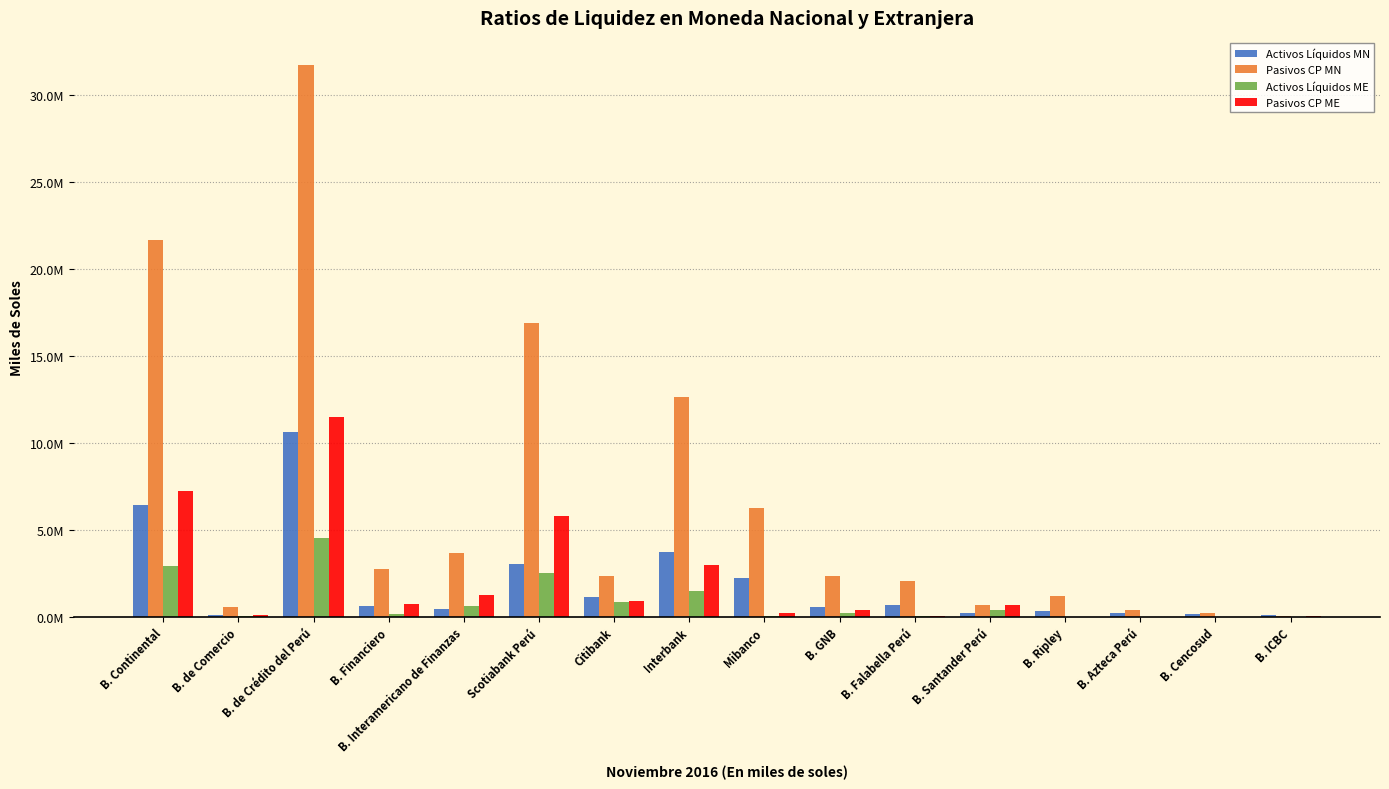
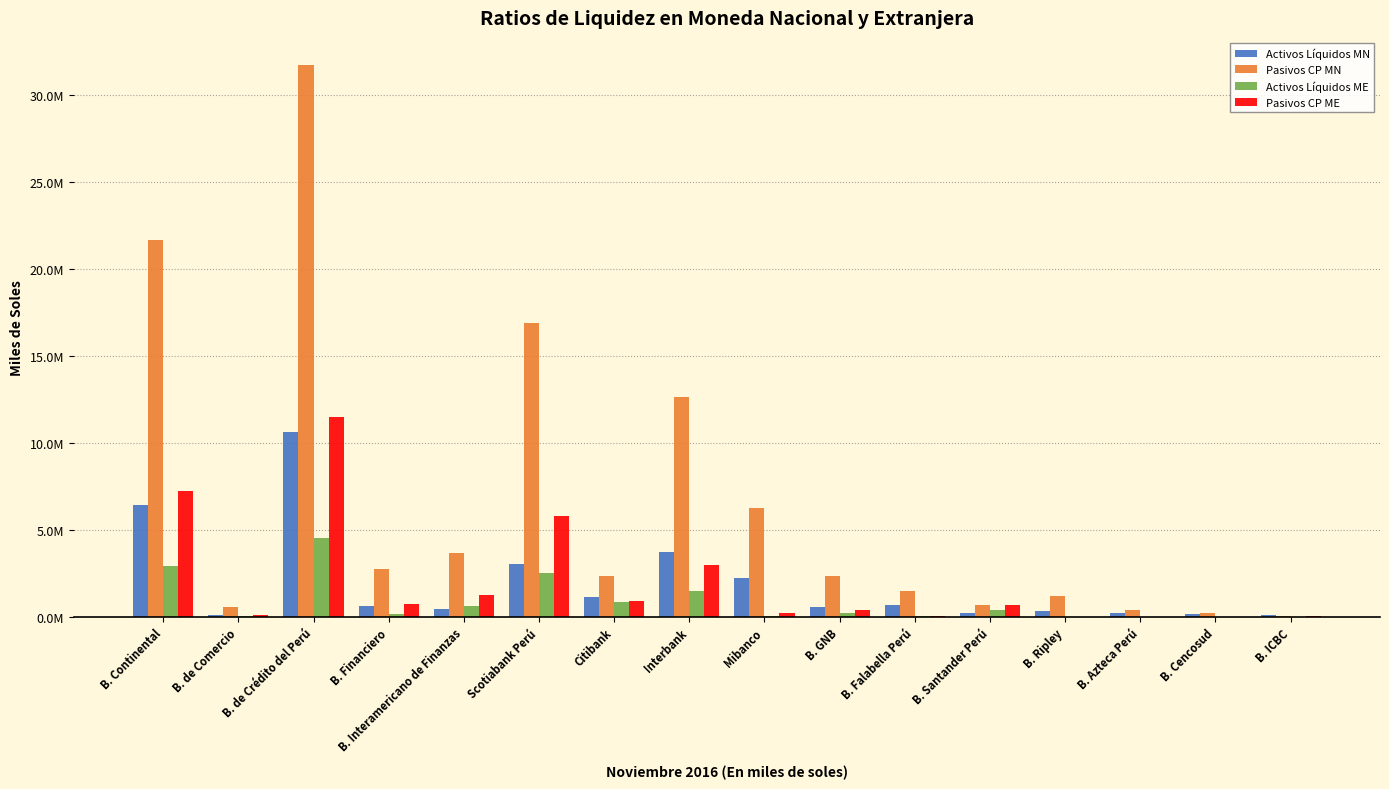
Pasivos CP MN, B. Falabella Perú: 2000000 -> 1500000
